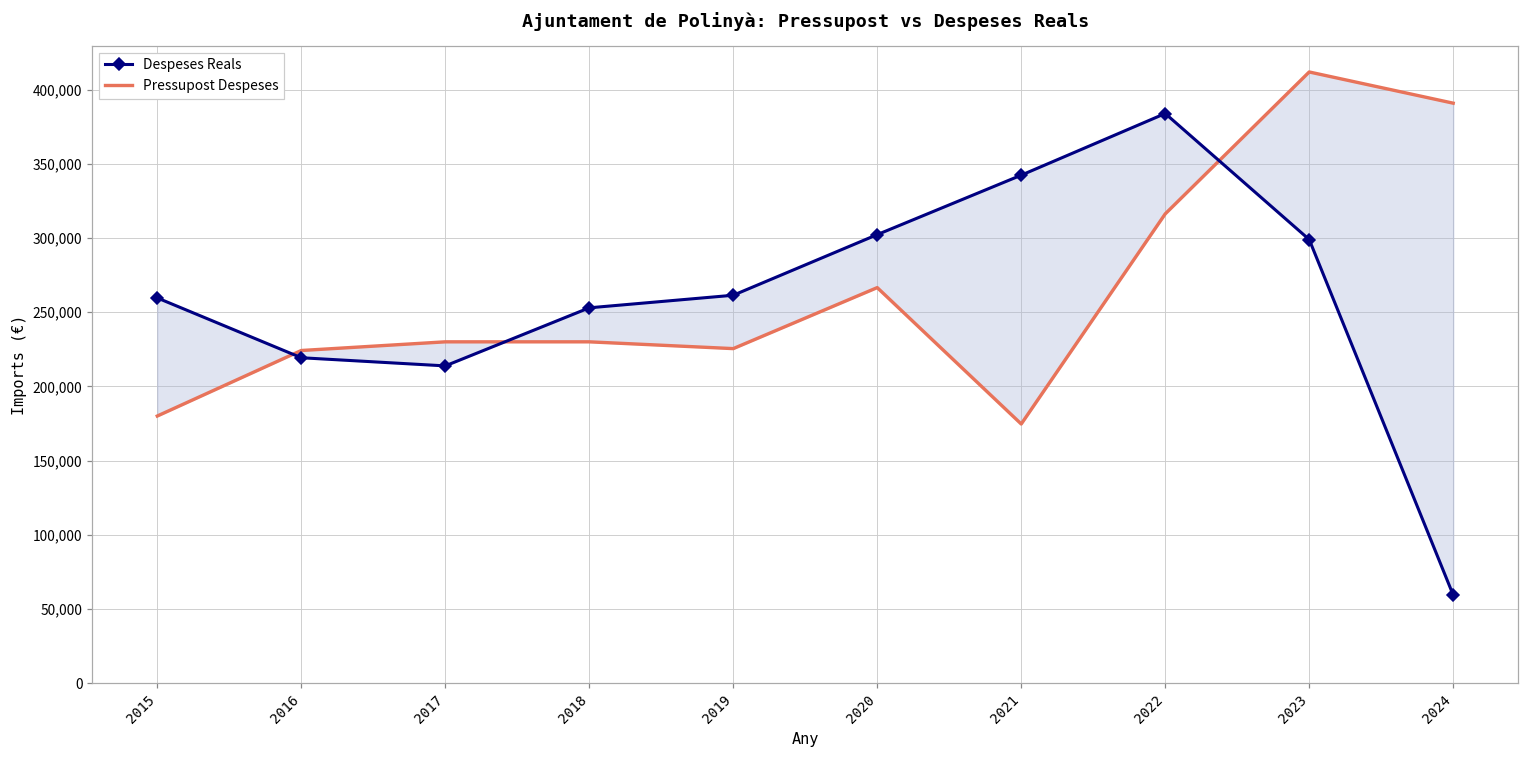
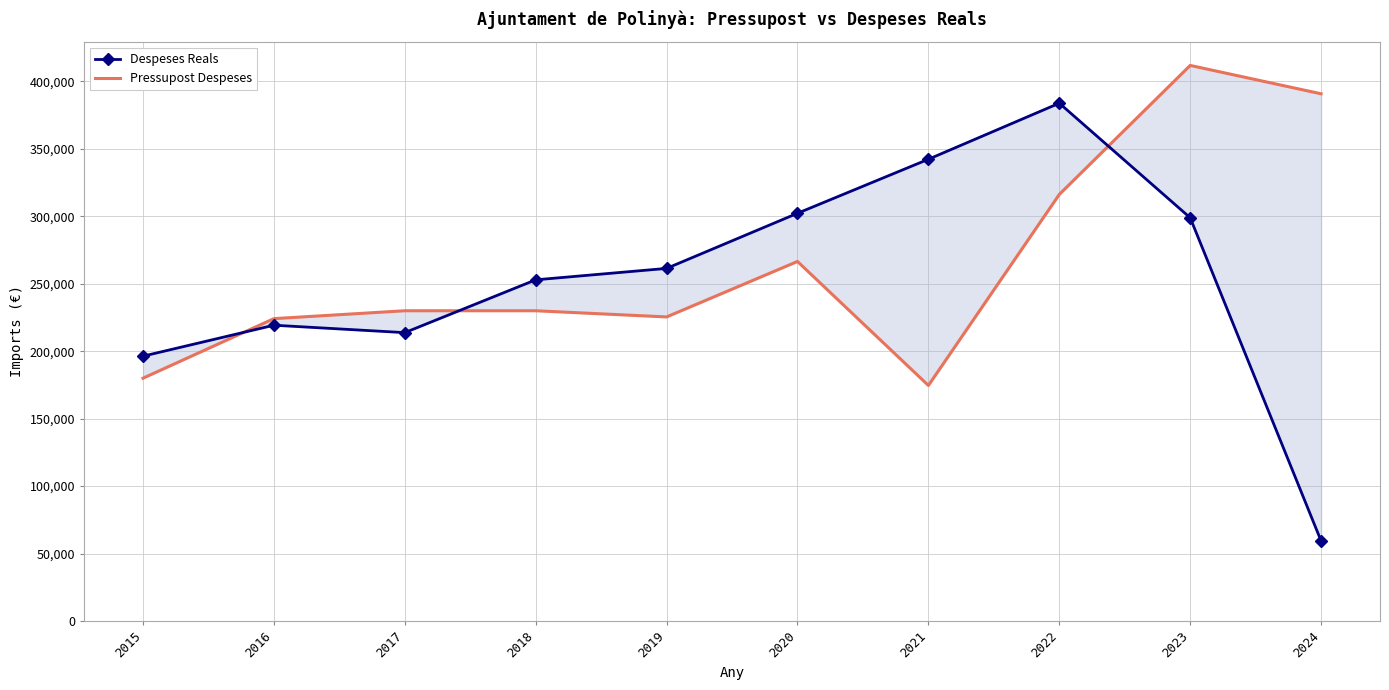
Despeses Reals, 2015: 260,000 -> 196,000
